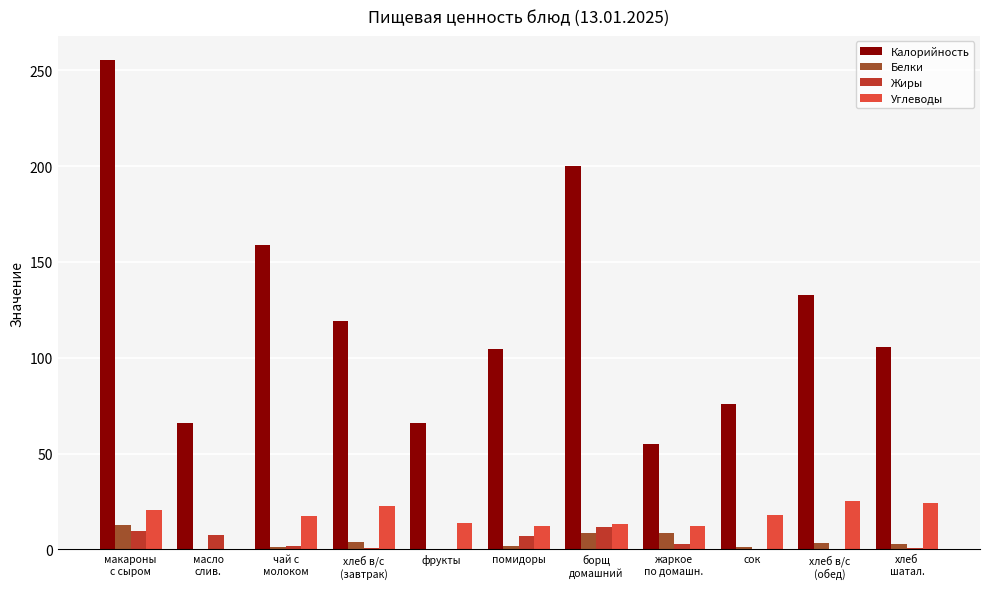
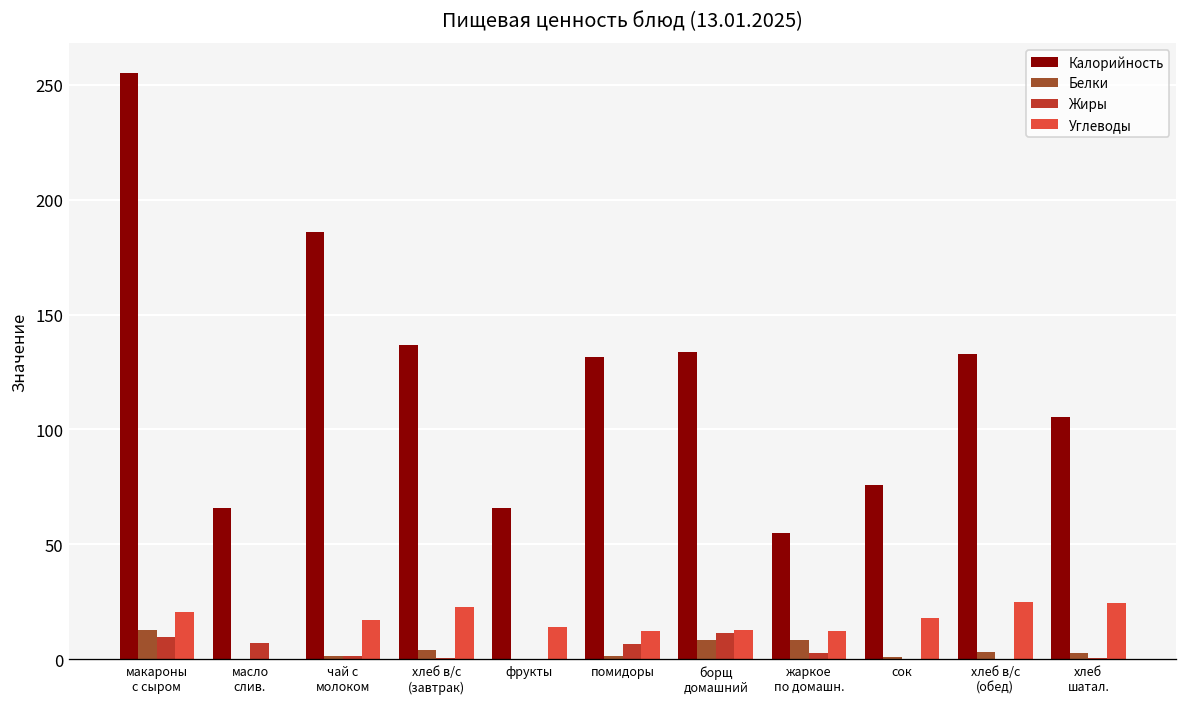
Калорийность, чай с молоком: 159 -> 186
Калорийность, хлеб в/с (завтрак): 119 -> 137
Калорийность, помидоры: 105 -> 131
Калорийность, борщ домашний: 200 -> 134
